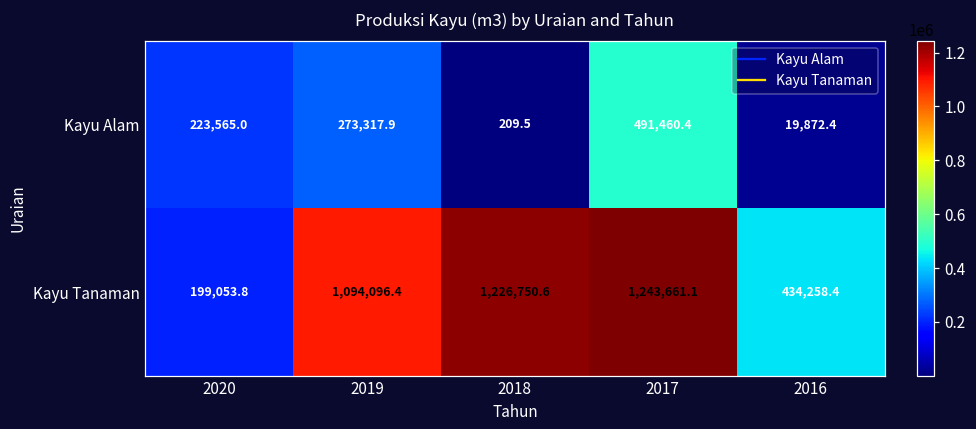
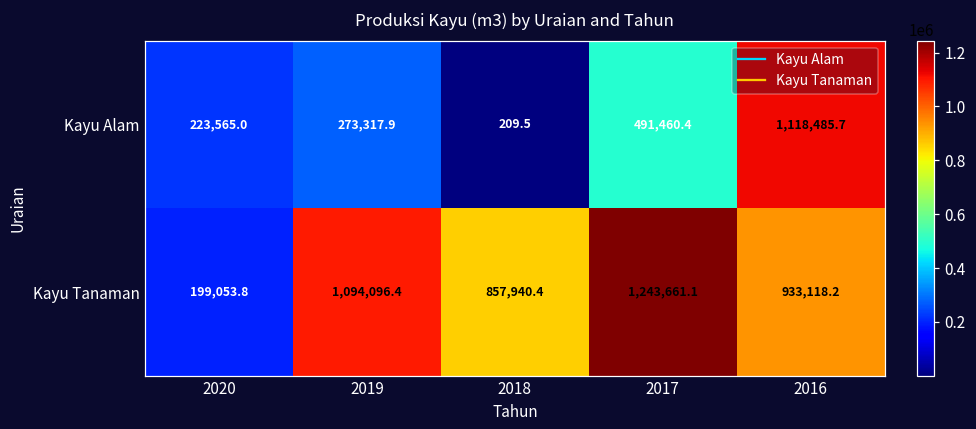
Kayu Alam, 2016: 19,872.4 -> 1,118,485.7
Kayu Tanaman, 2018: 1,226,750.6 -> 857,940.4
Kayu Tanaman, 2016: 434,258.4 -> 933,118.2
